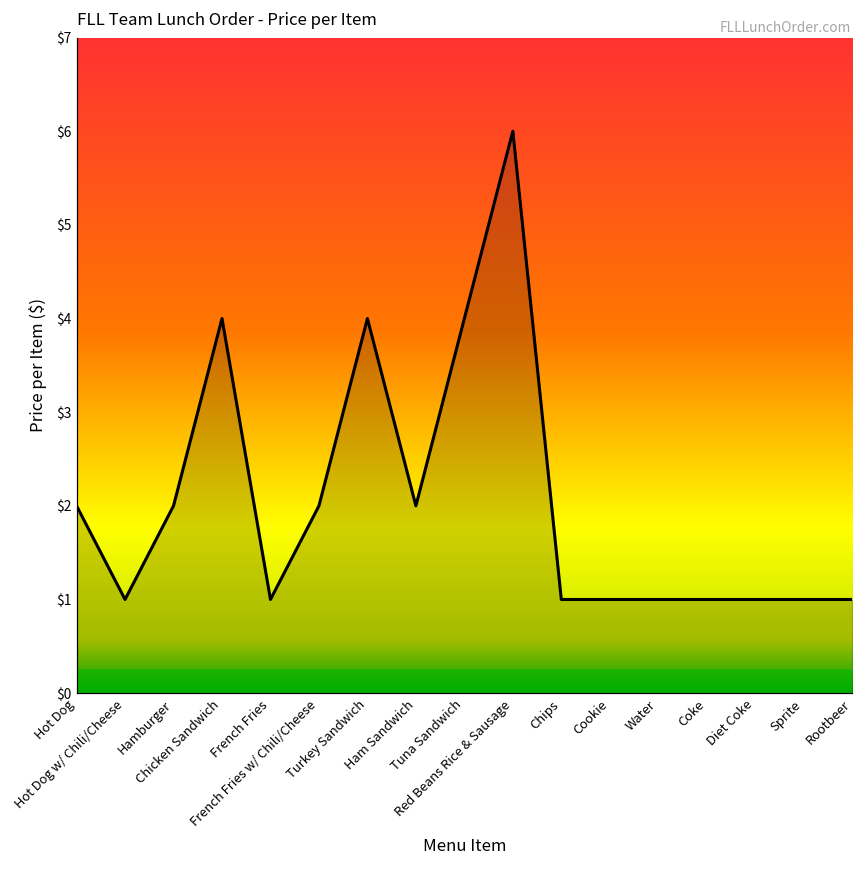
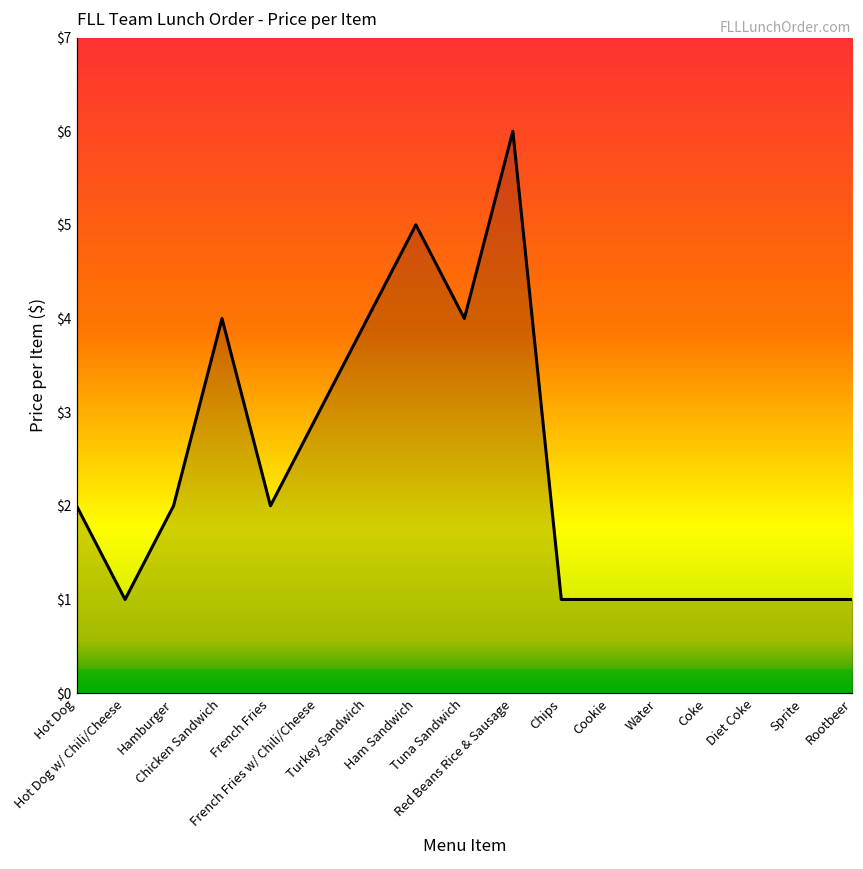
French Fries: $1 -> $2
French Fries w/ Chili/Cheese: $2 -> $3
Ham Sandwich: $2 -> $5
